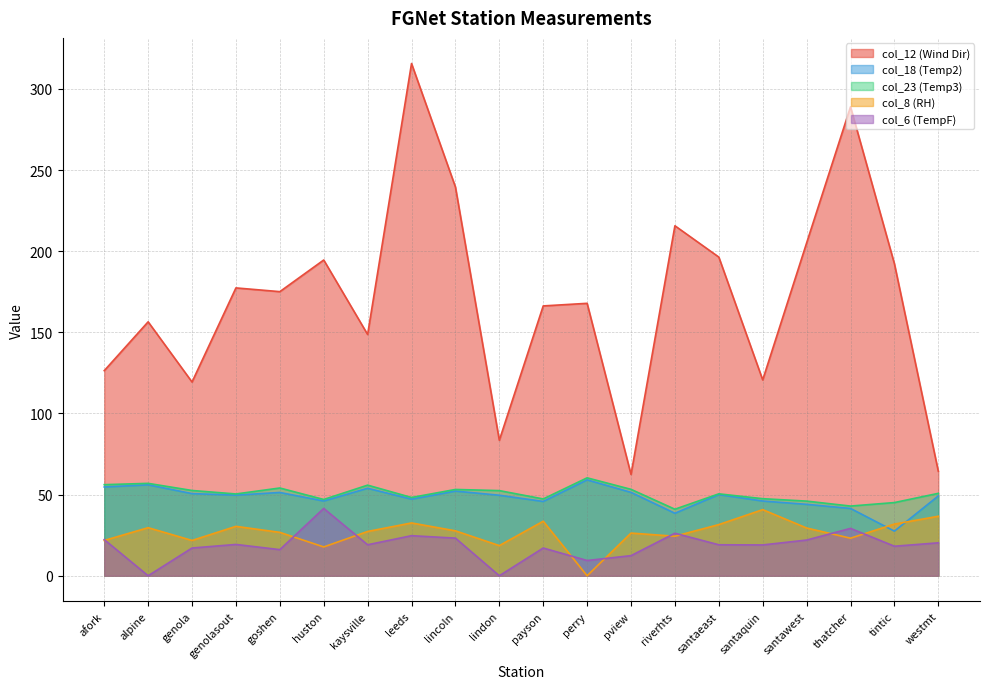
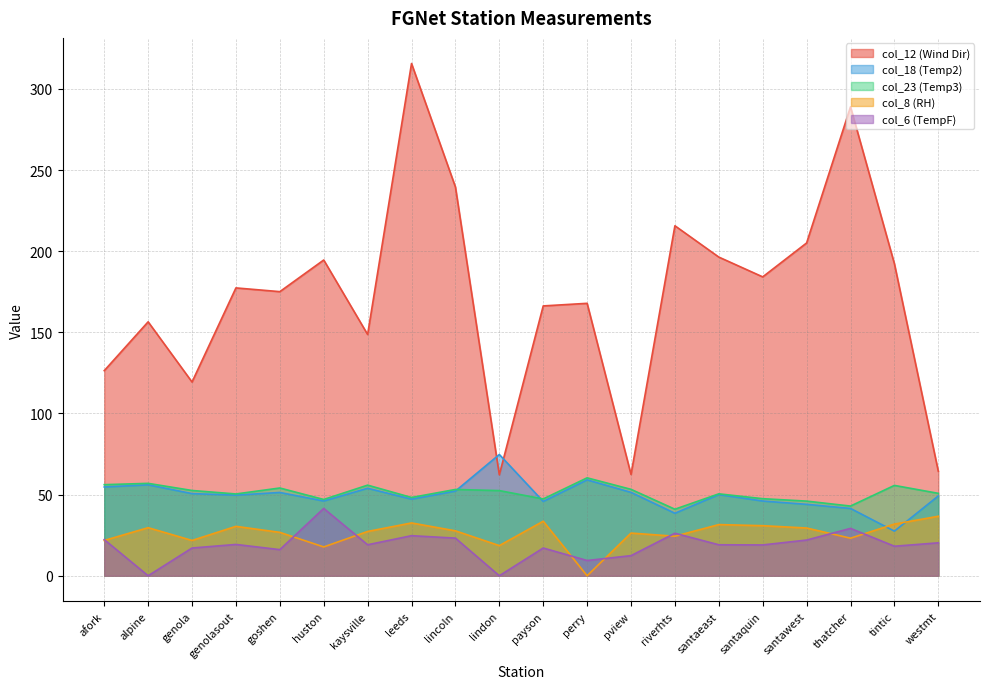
col_12 (Wind Dir), lindon: 84 -> 62
col_18 (Temp2), lindon: 50 -> 75
col_12 (Wind Dir), santaquin: 121 -> 184
col_8 (RH), santaquin: 41 -> 31
col_23 (Temp3), tintic: 45 -> 56
